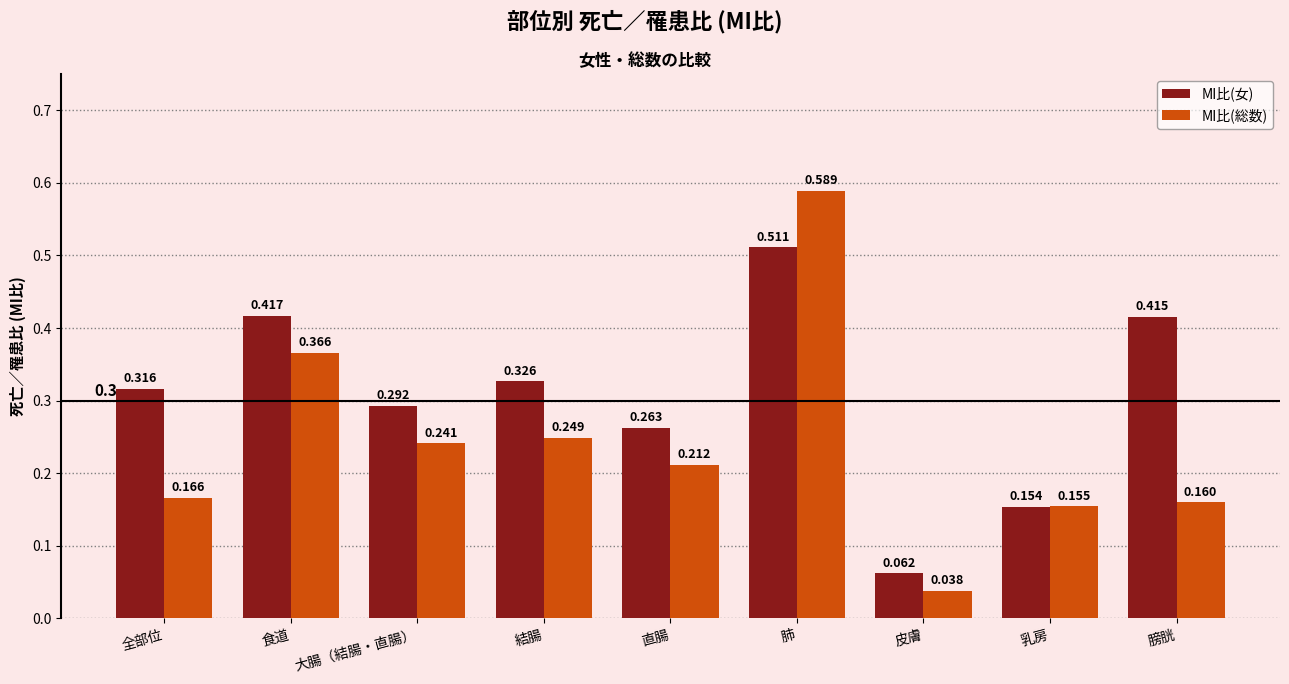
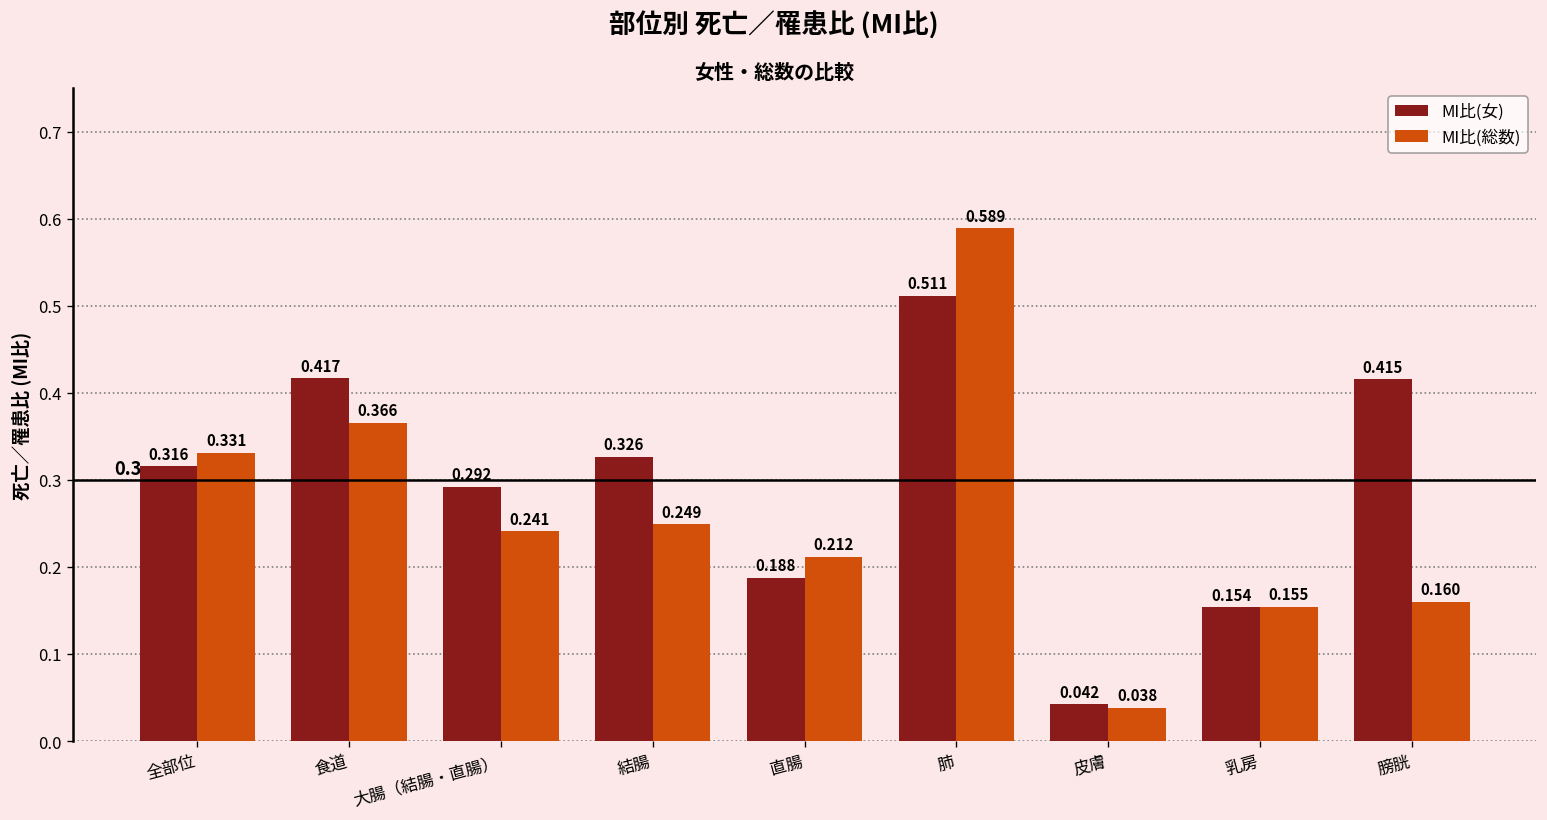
MI比(総数), 全部位: 0.166 -> 0.331
MI比(女), 直腸: 0.263 -> 0.188
MI比(女), 皮膚: 0.062 -> 0.042
